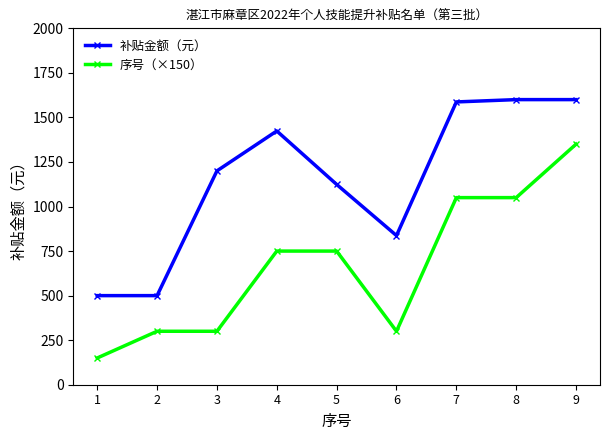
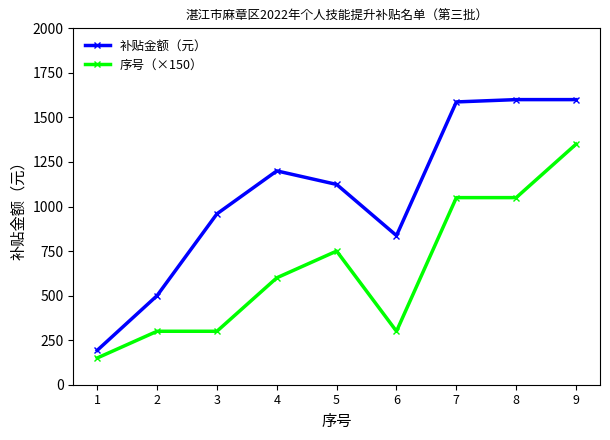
补贴金额（元）, 1: 500 -> 190
补贴金额（元）, 3: 1200 -> 960
补贴金额（元）, 4: 1420 -> 1200
序号（×150）, 4: 750 -> 600
